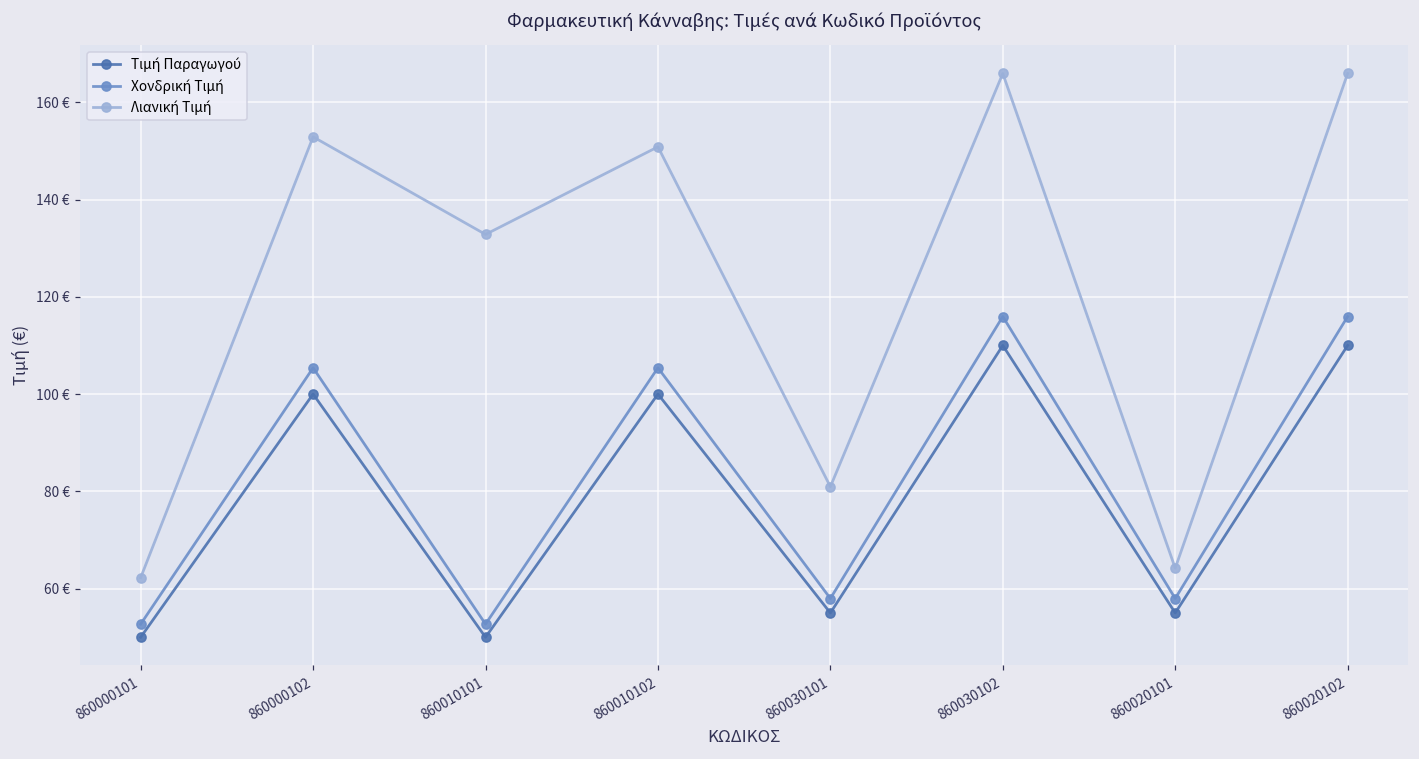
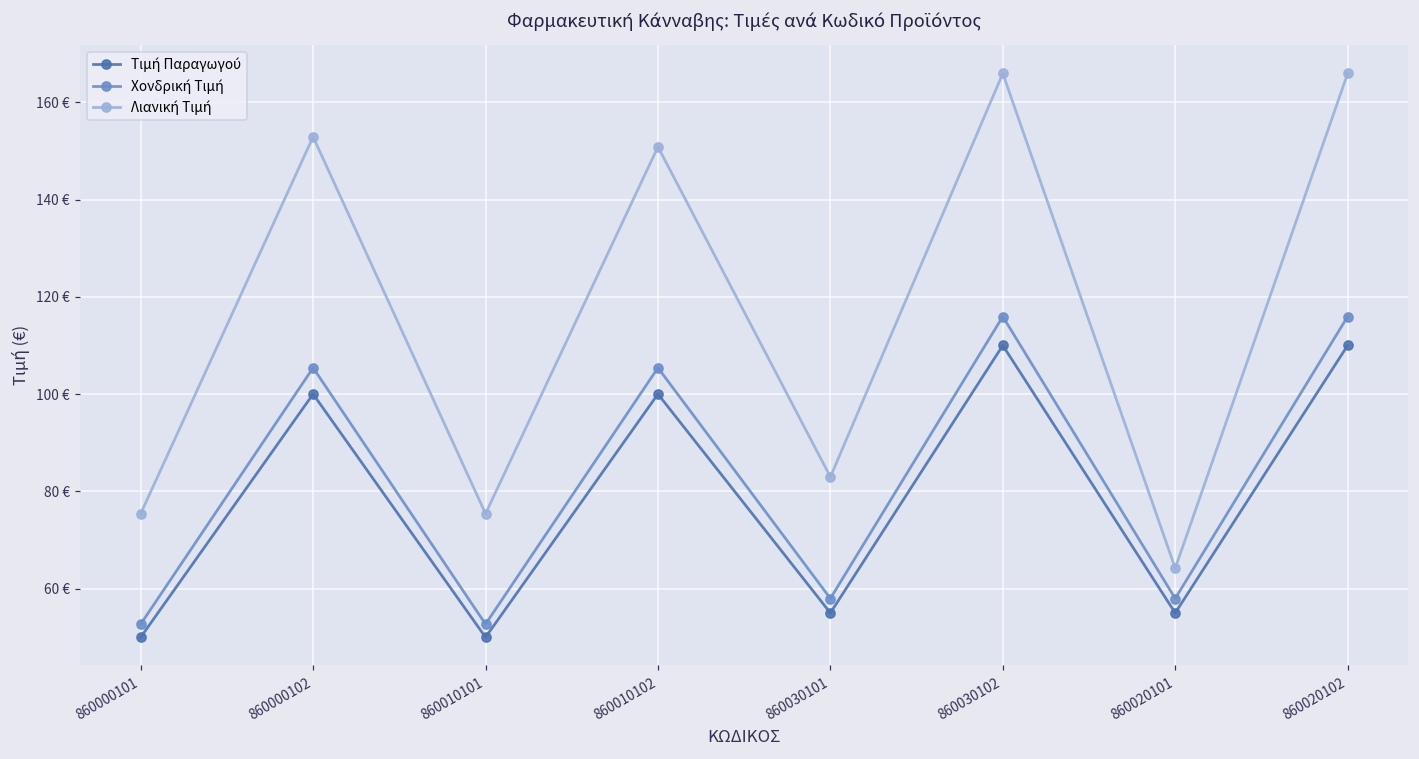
Λιανική Τιμή, 860000101: 62 € -> 75 €
Λιανική Τιμή, 860010101: 133 € -> 75 €
Λιανική Τιμή, 860030101: 81 € -> 83 €
